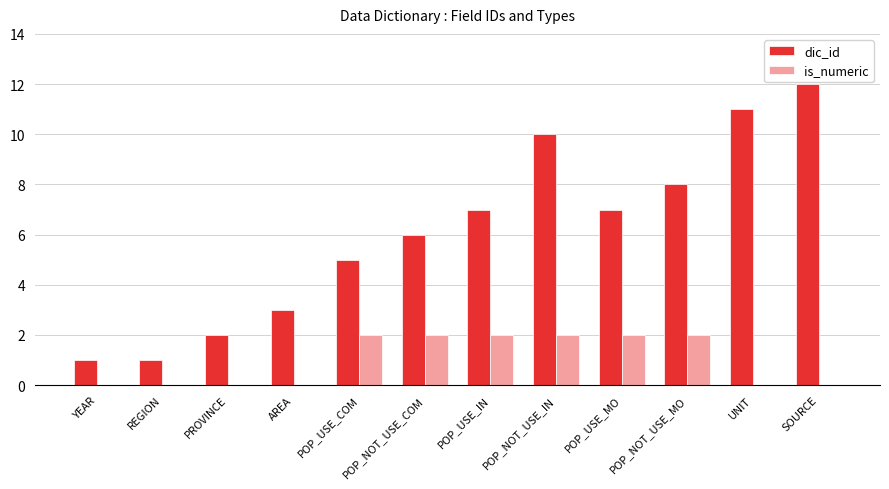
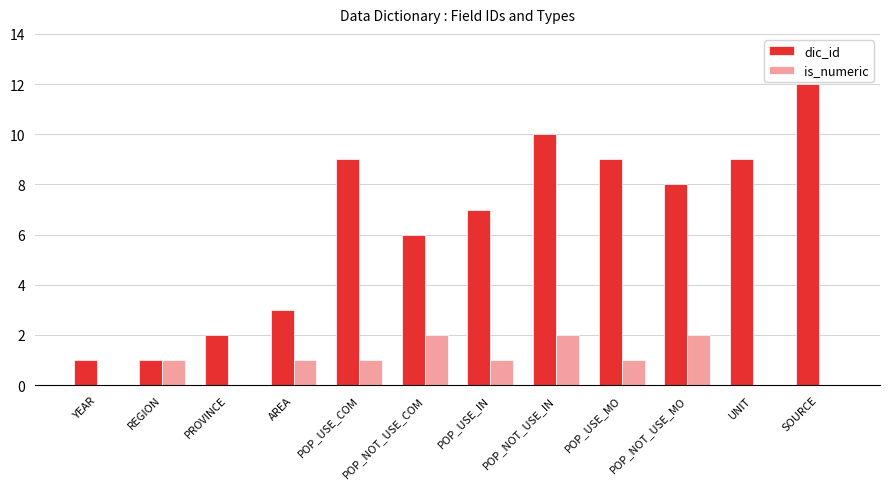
is_numeric, REGION: 0 -> 1
is_numeric, AREA: 0 -> 1
dic_id, POP_USE_COM: 5 -> 9
is_numeric, POP_USE_COM: 2 -> 1
is_numeric, POP_USE_IN: 2 -> 1
dic_id, POP_USE_MO: 7 -> 9
is_numeric, POP_USE_MO: 2 -> 1
dic_id, UNIT: 11 -> 9
